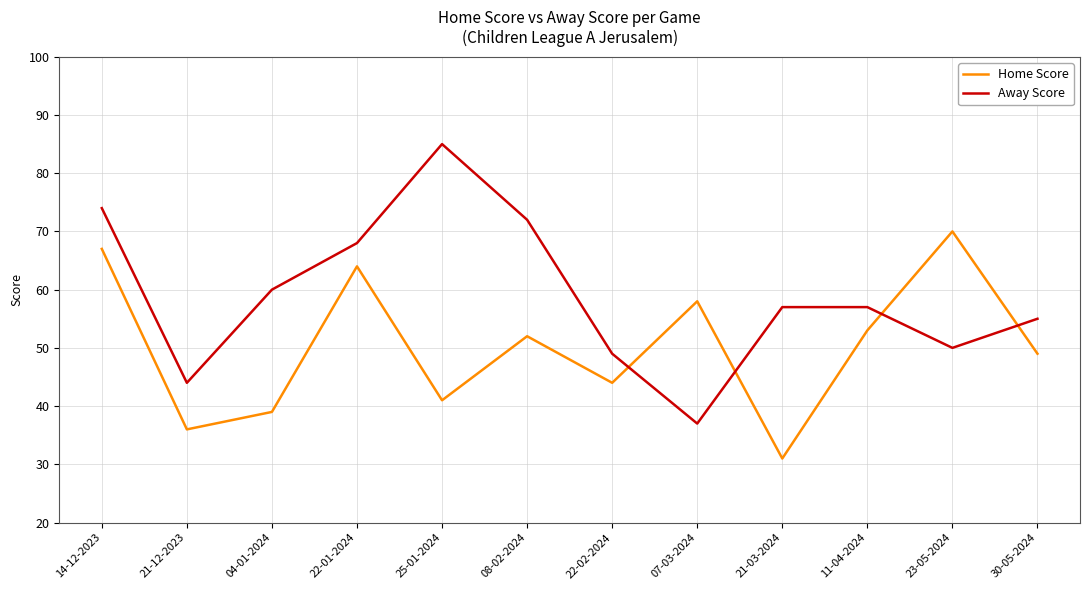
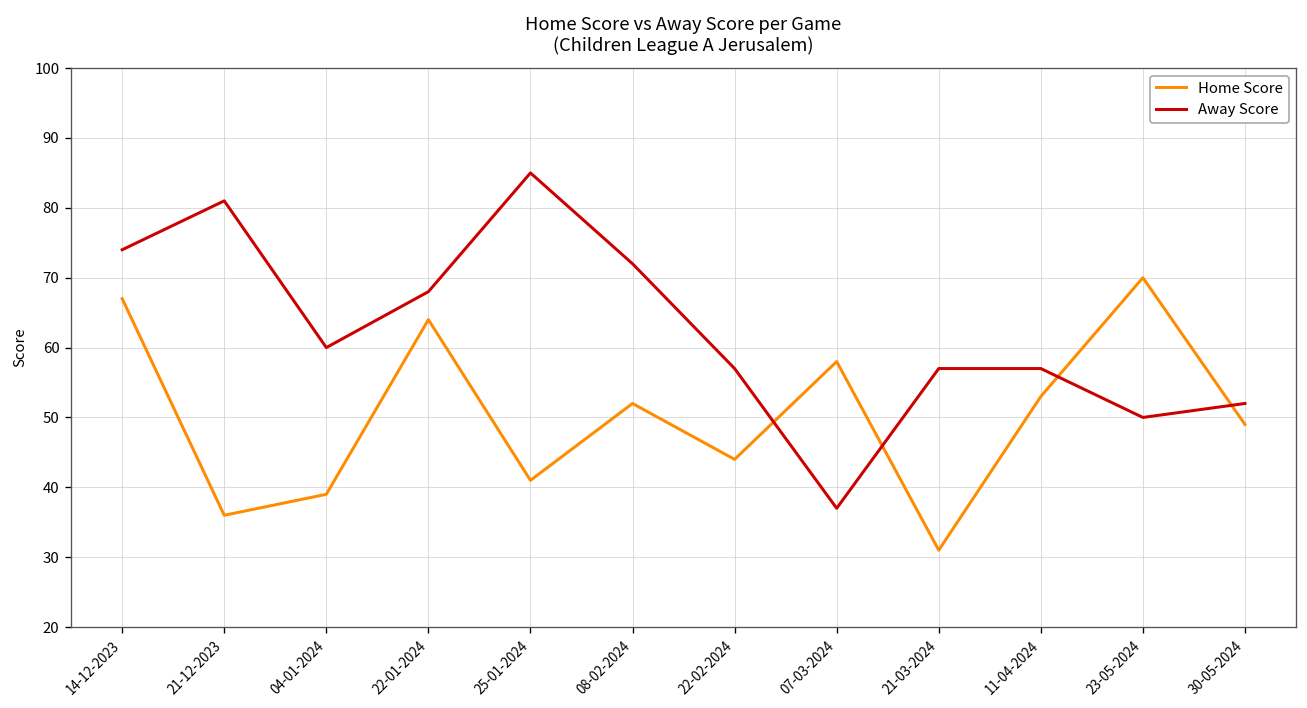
Away Score, 21-12-2023: 44 -> 81
Away Score, 22-02-2024: 49 -> 57
Away Score, 30-05-2024: 55 -> 52
